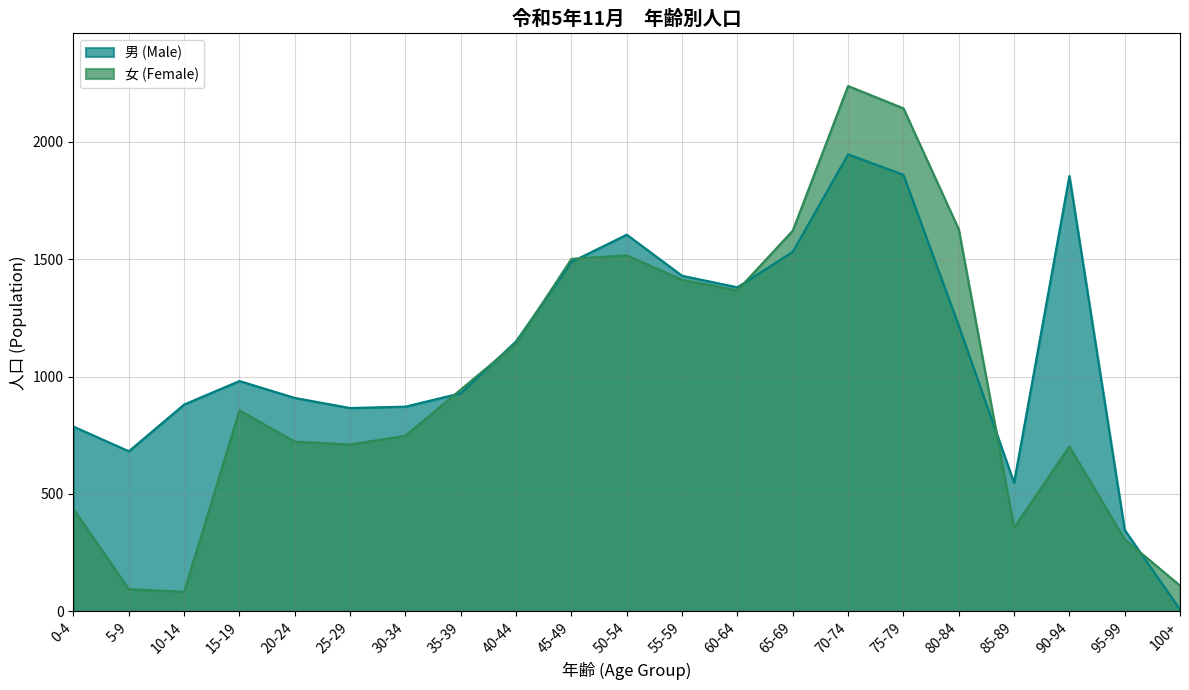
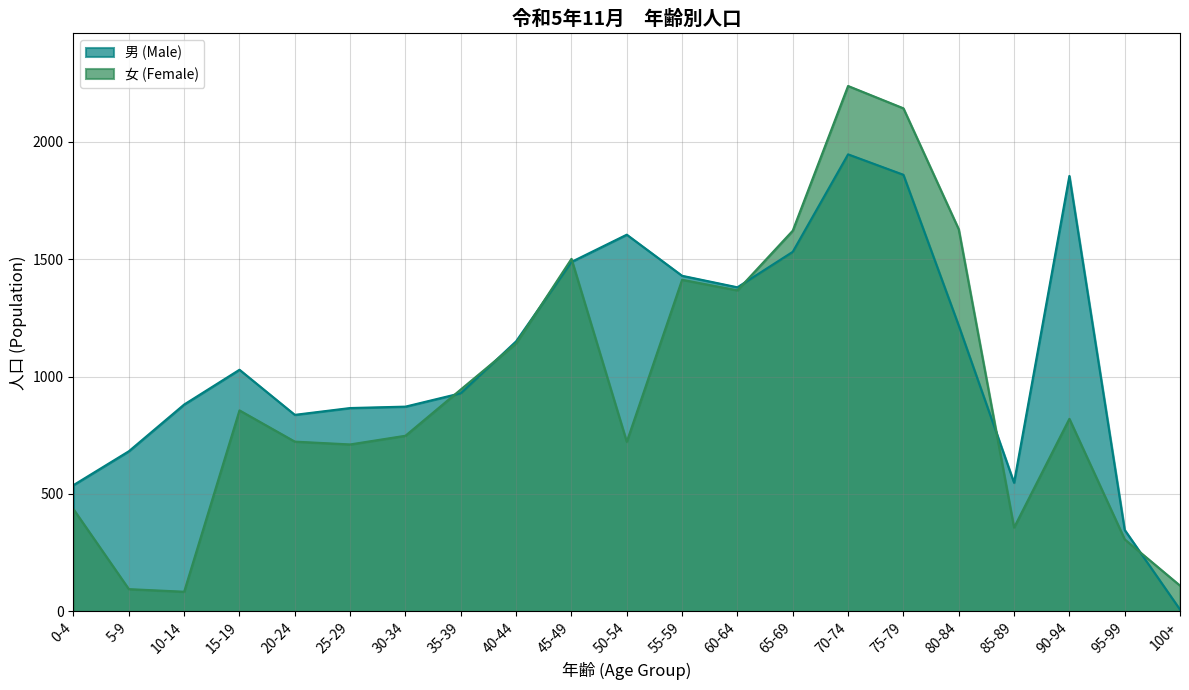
男 (Male), 0-4: 790 -> 540
男 (Male), 15-19: 980 -> 1030
男 (Male), 20-24: 910 -> 840
女 (Female), 50-54: 1520 -> 720
女 (Female), 90-94: 700 -> 820
